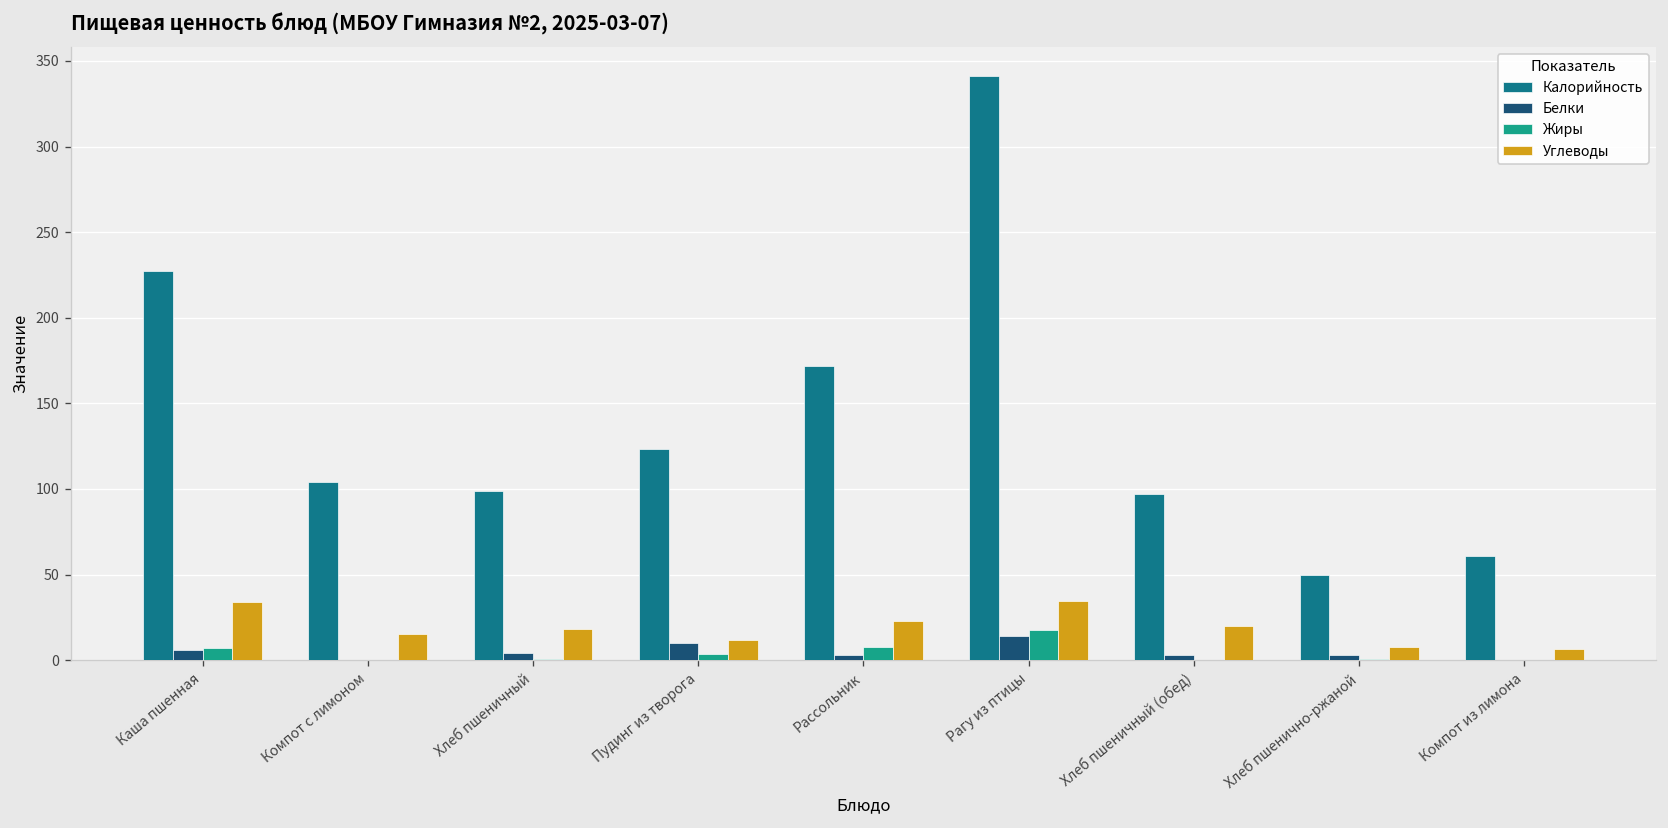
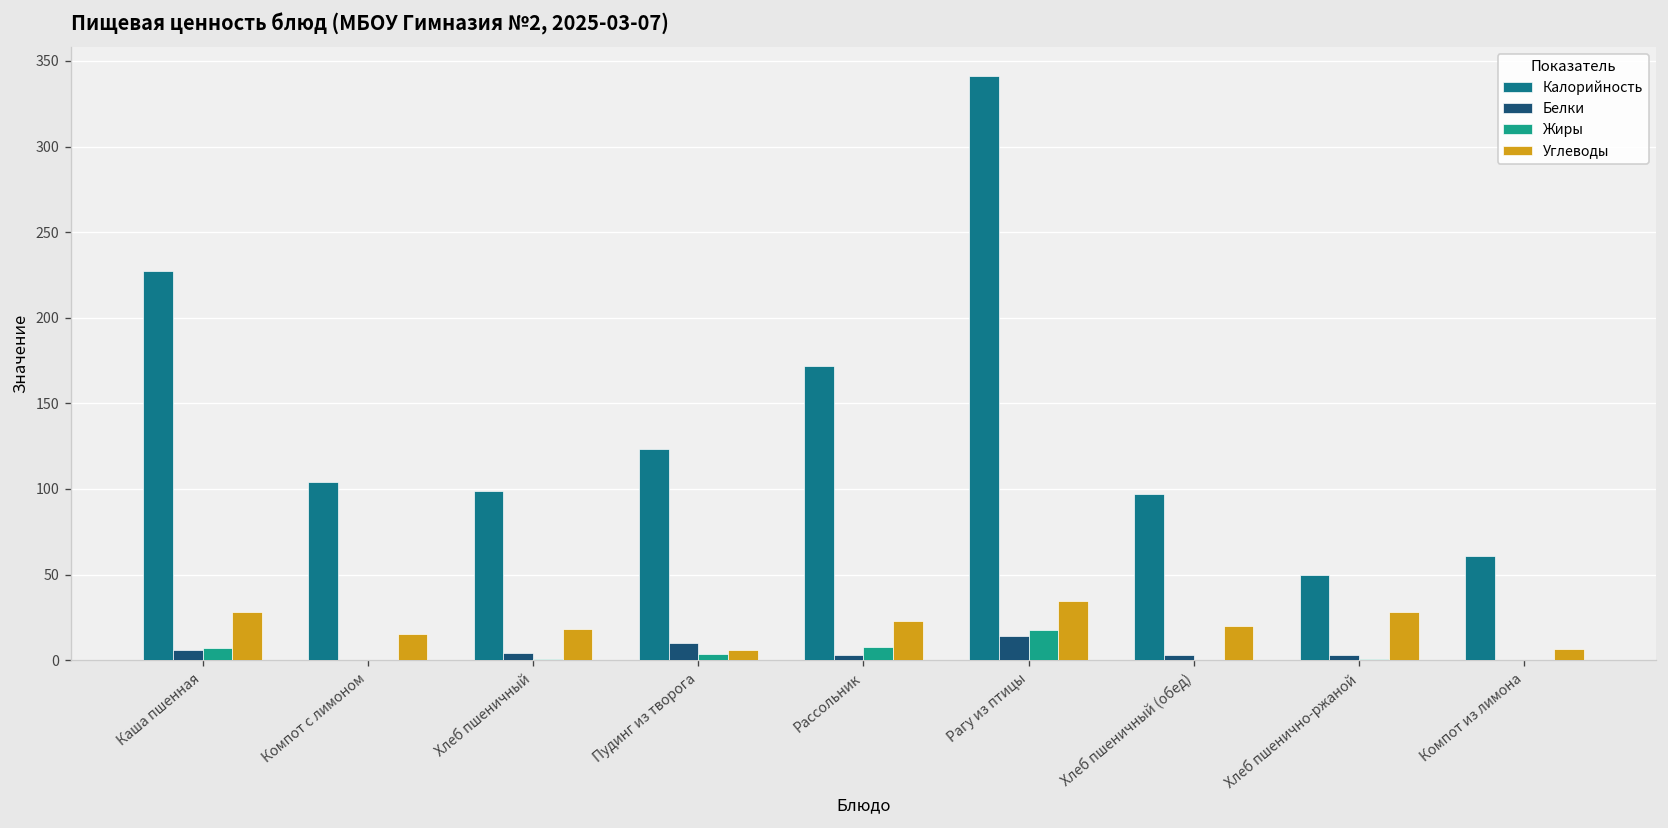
Углеводы, Каша пшенная: 34 -> 28
Углеводы, Пудинг из творога: 12 -> 6
Углеводы, Хлеб пшенично-ржаной: 8 -> 28
